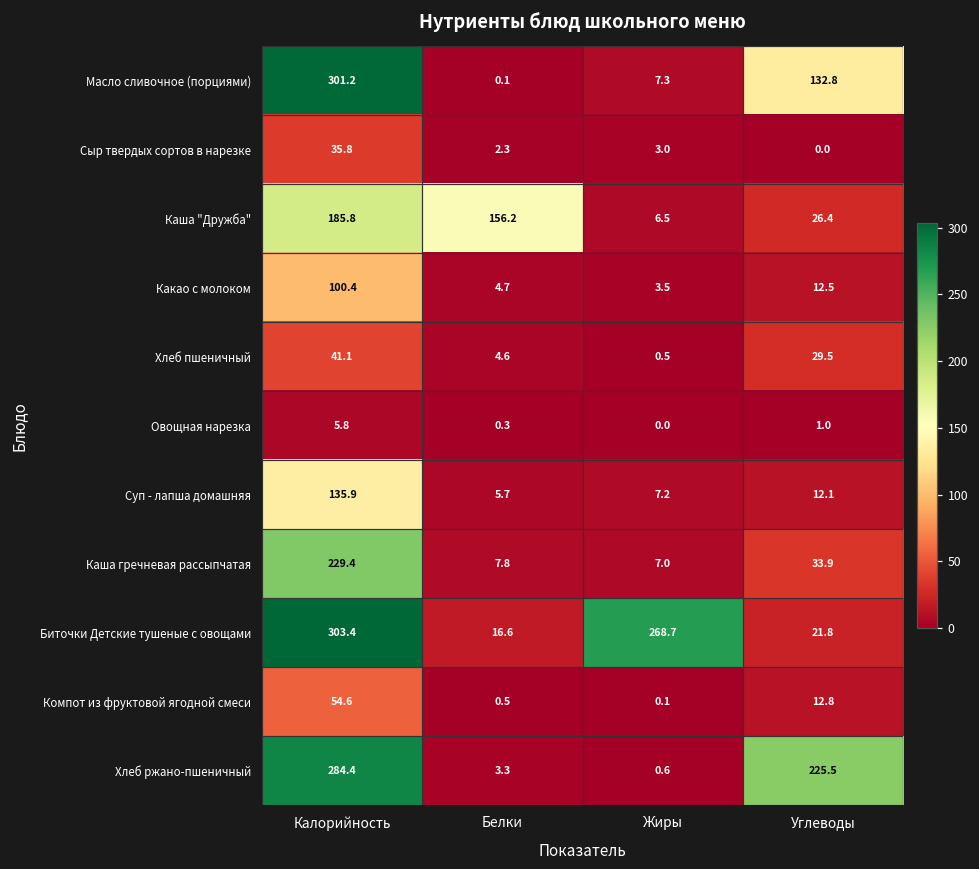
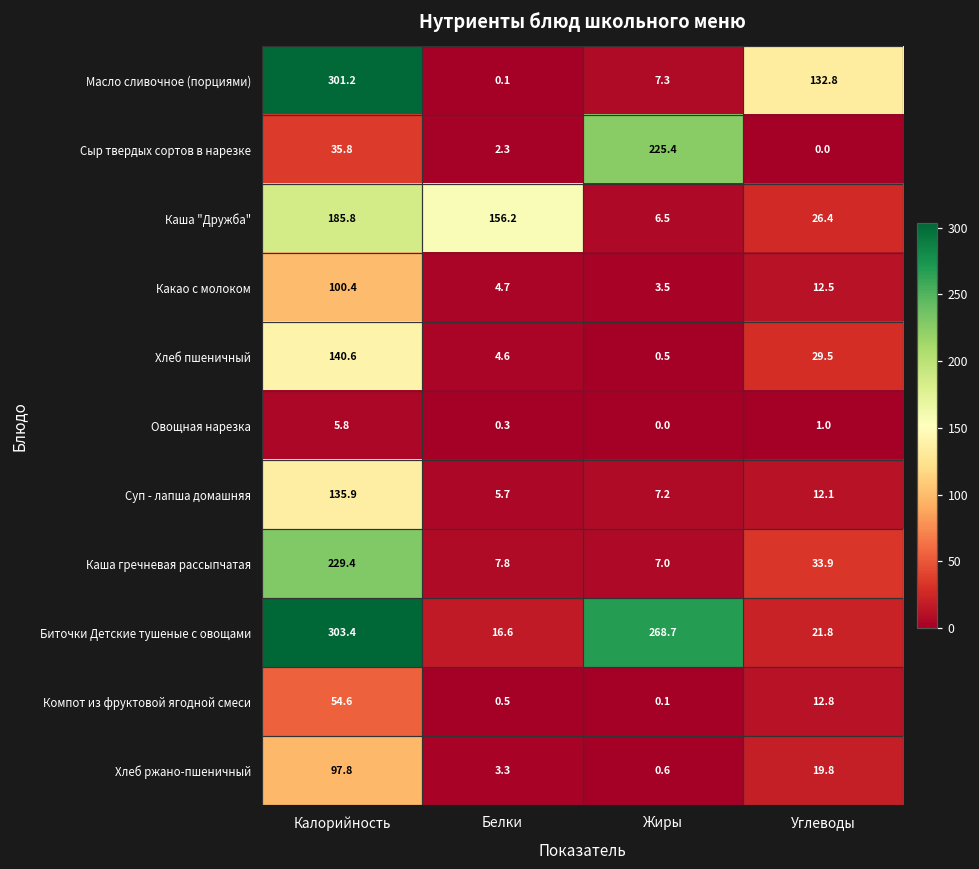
Сыр твердых сортов в нарезке, Жиры: 3.0 -> 225.4
Хлеб пшеничный, Калорийность: 41.1 -> 140.6
Хлеб ржано-пшеничный, Калорийность: 284.4 -> 97.8
Хлеб ржано-пшеничный, Углеводы: 225.5 -> 19.8
